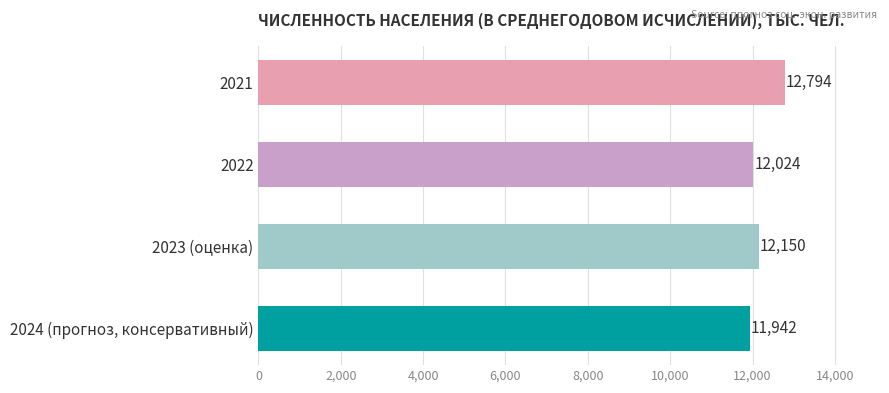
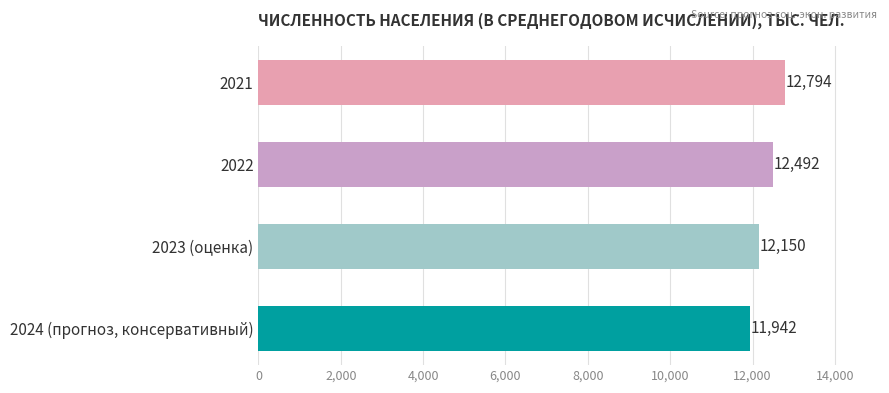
2022: 12,024 -> 12,492
